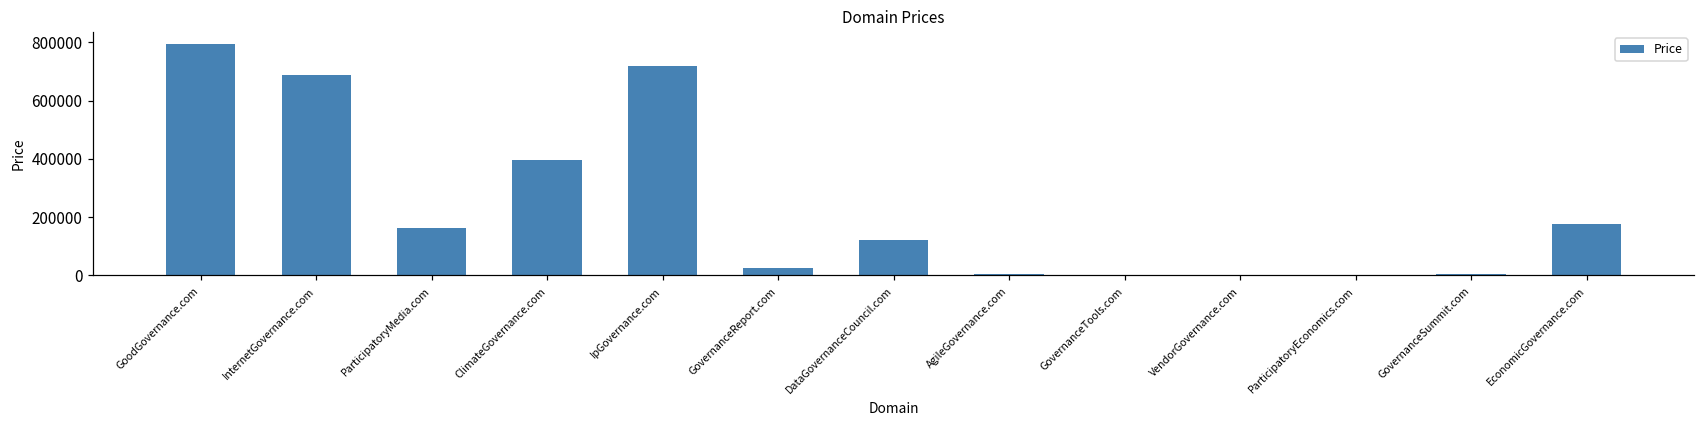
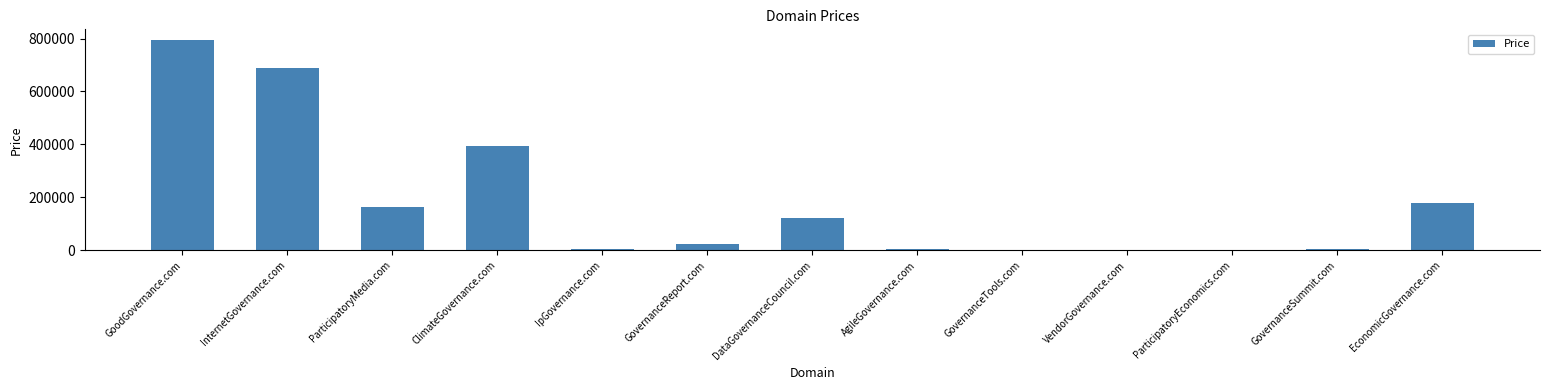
IpGovernance.com: 720000 -> 0
